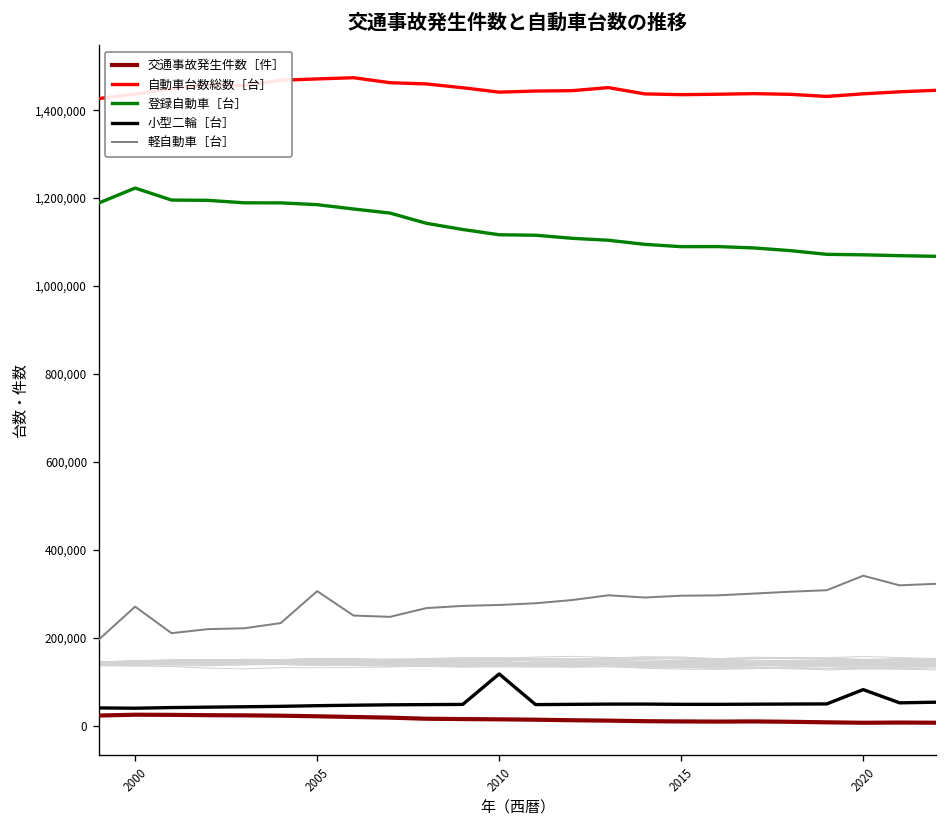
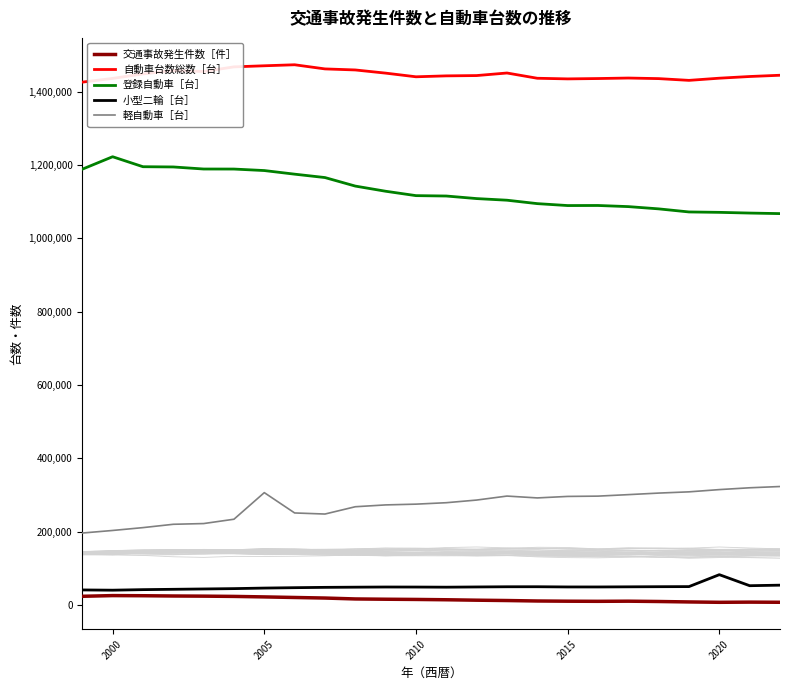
軽自動車［台］, 2000: 270,000 -> 200,000
小型二輪［台］, 2010: 120,000 -> 50,000
軽自動車［台］, 2020: 340,000 -> 310,000
